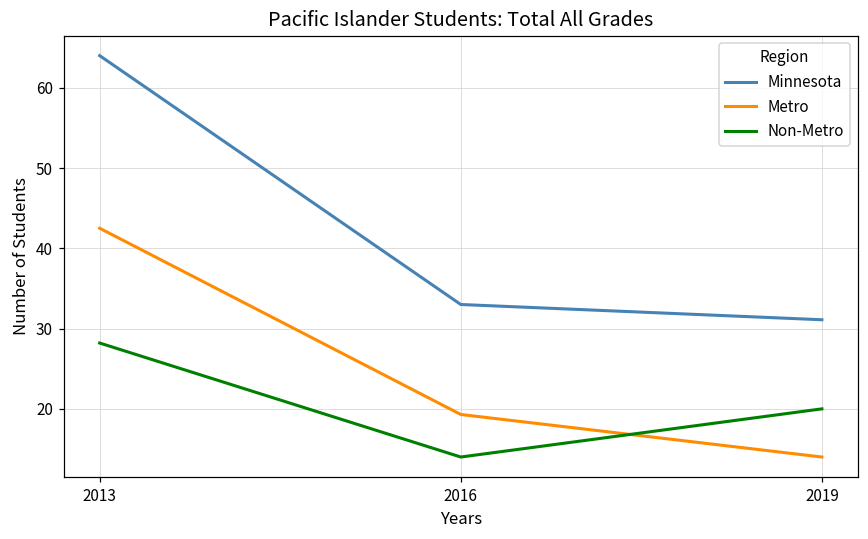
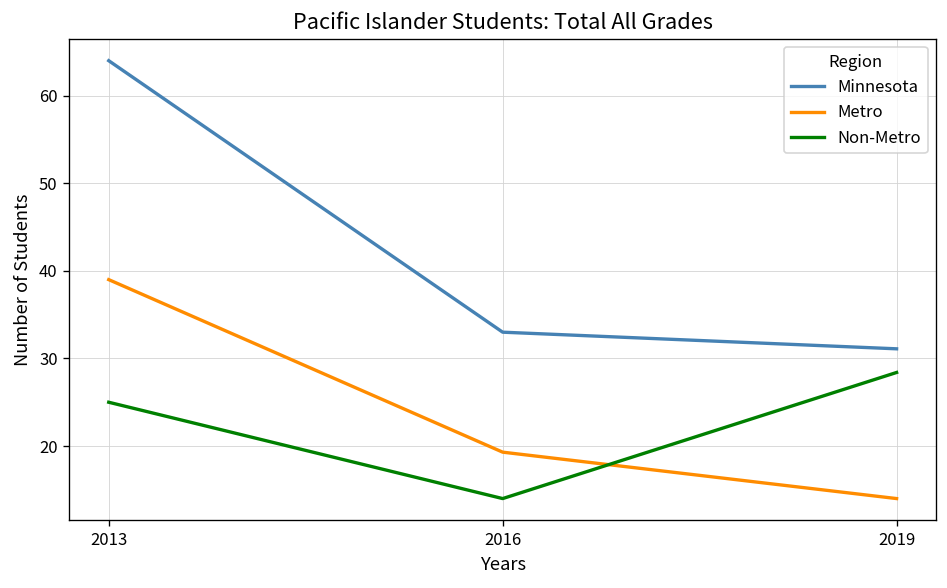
Metro, 2013: 43 -> 39
Non-Metro, 2013: 28 -> 25
Non-Metro, 2019: 20 -> 28
